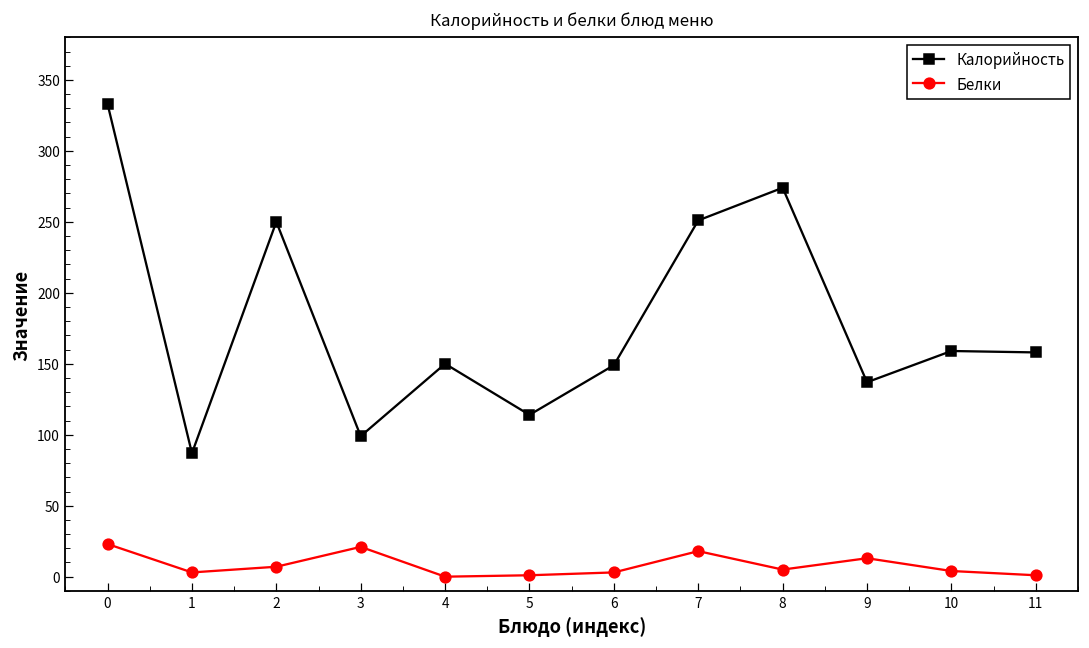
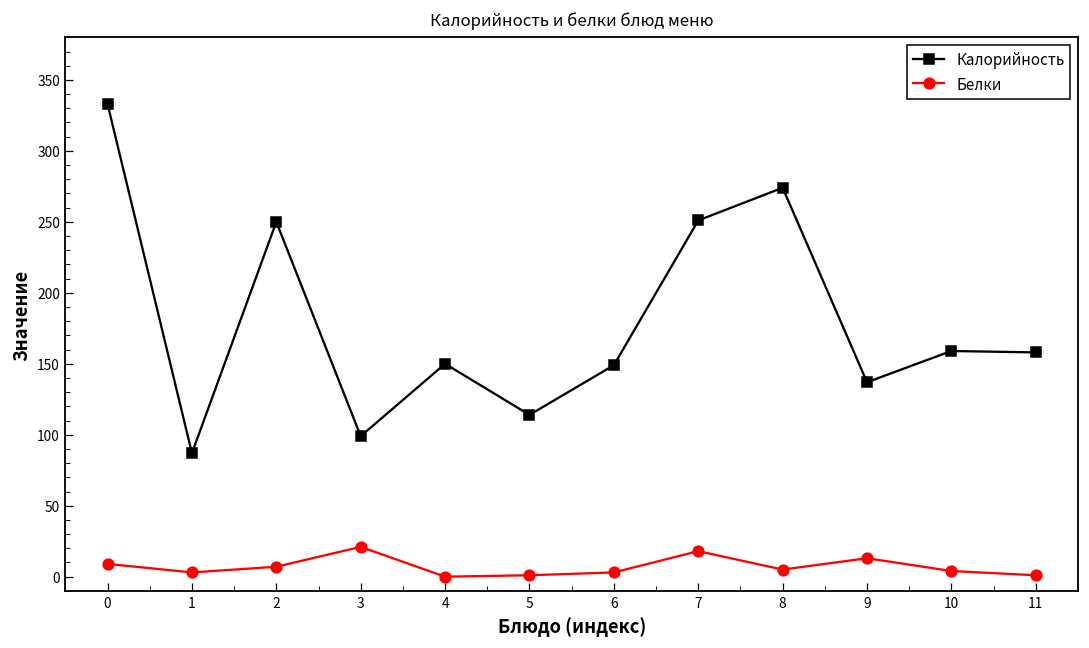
Белки, 0: 23 -> 9
